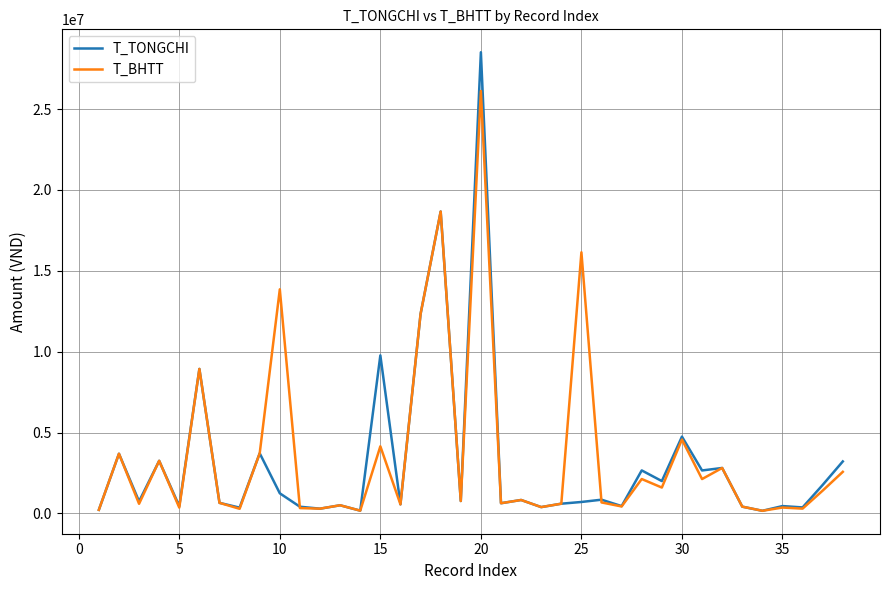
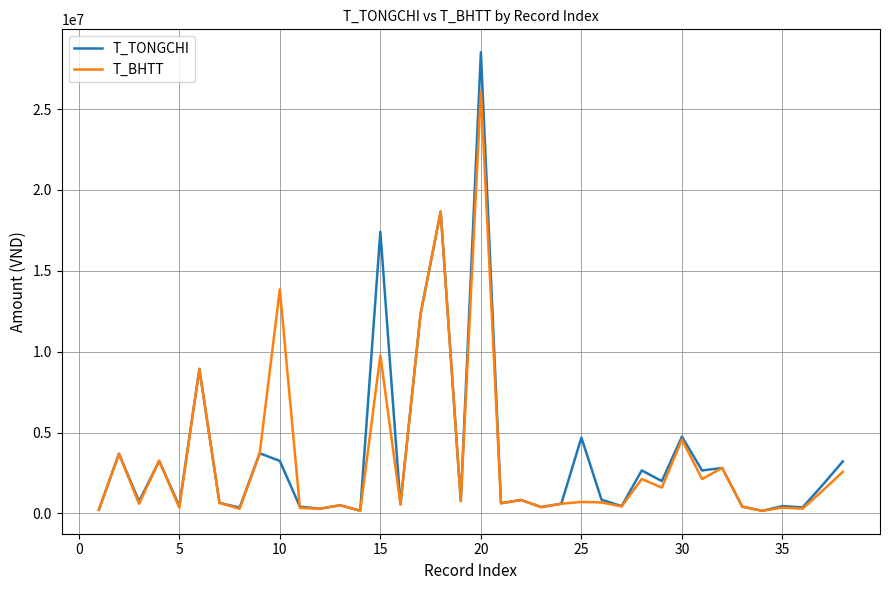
T_TONGCHI, 10: 1200000 -> 3200000
T_TONGCHI, 15: 9800000 -> 17400000
T_BHTT, 15: 4200000 -> 9800000
T_TONGCHI, 25: 700000 -> 4700000
T_BHTT, 25: 16100000 -> 700000
